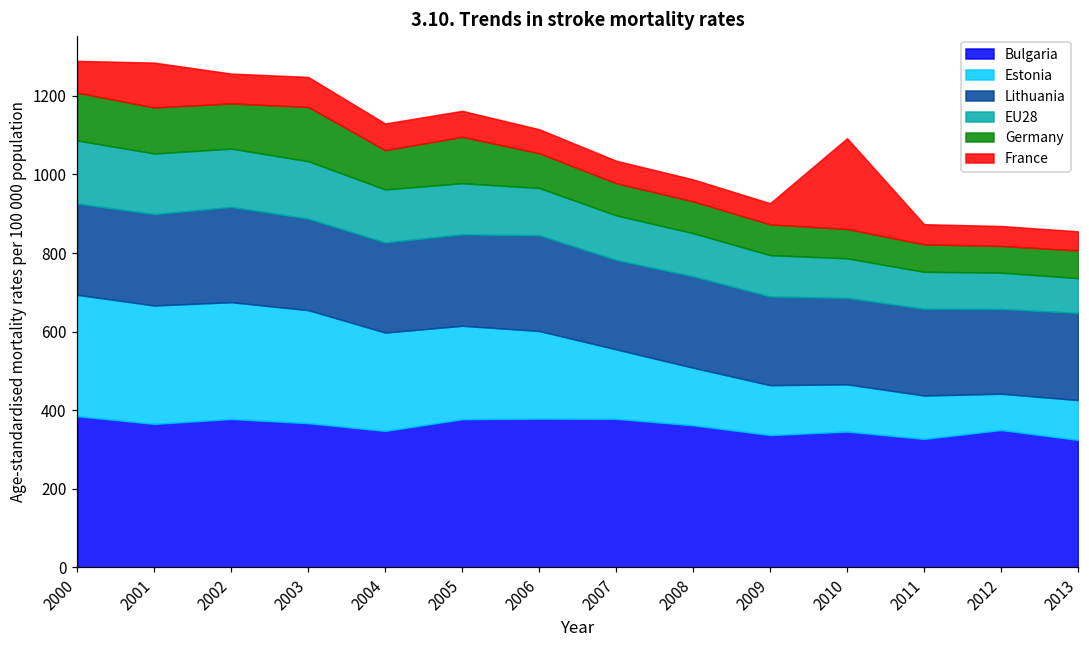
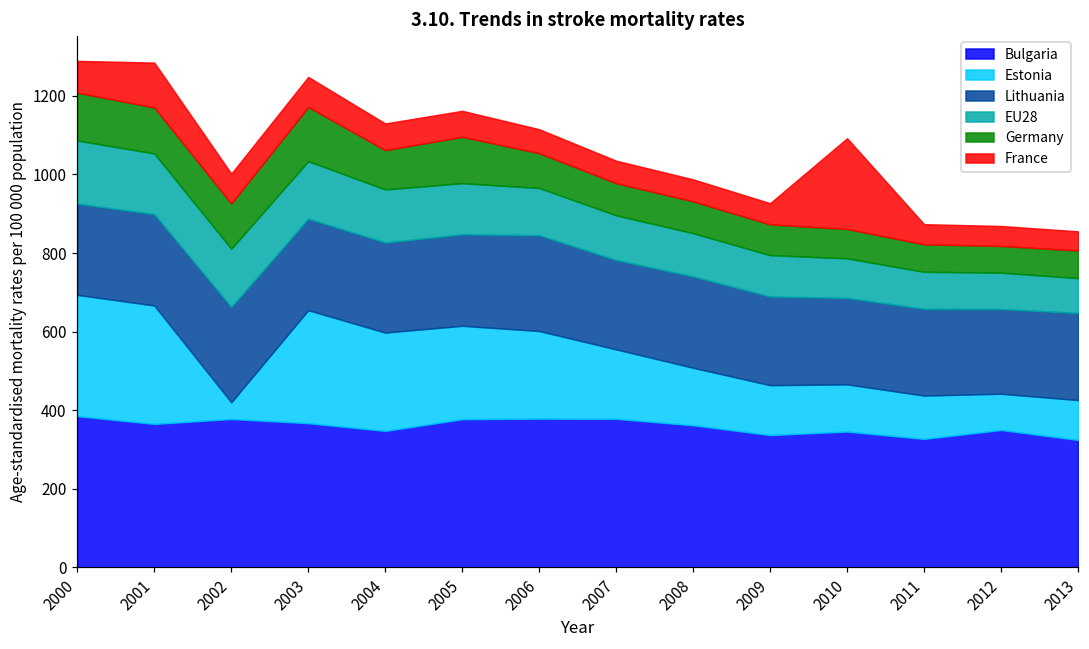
Estonia, 2002: 300 -> 40
